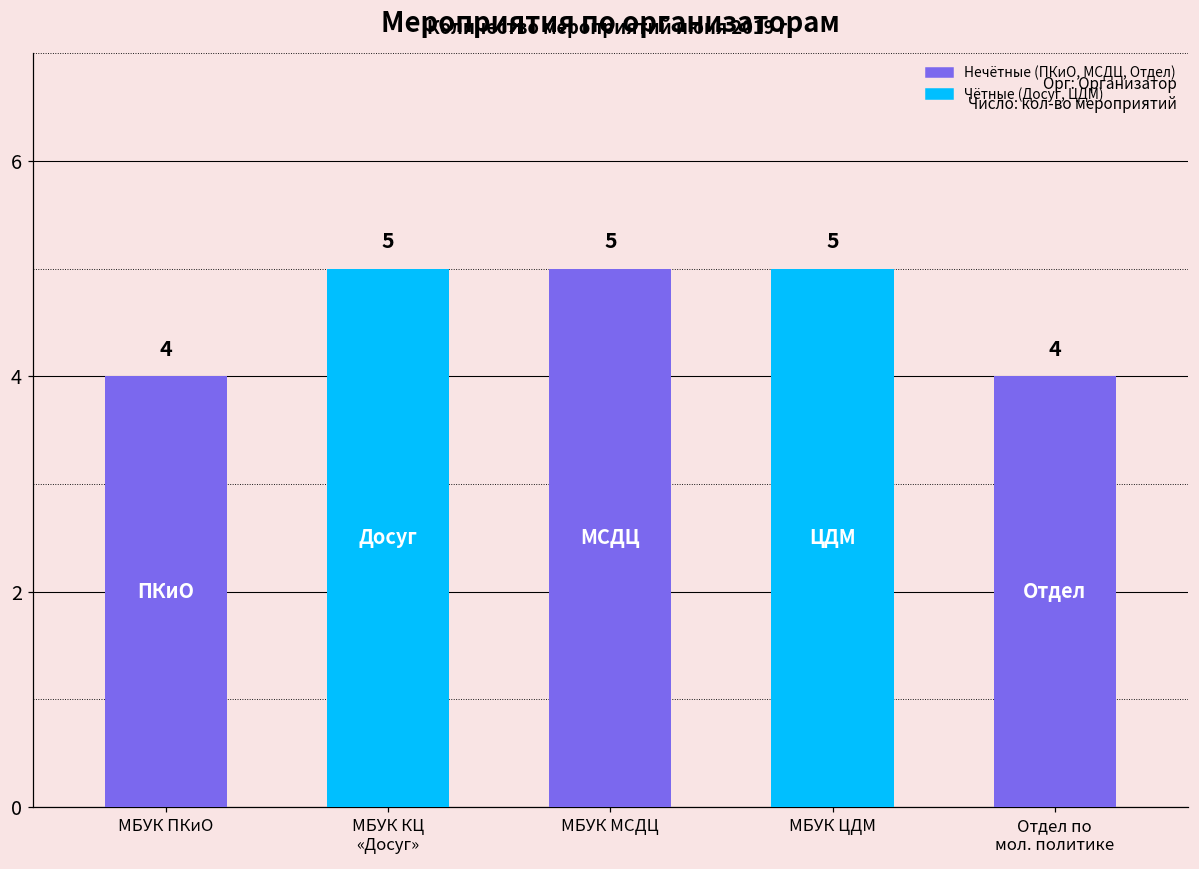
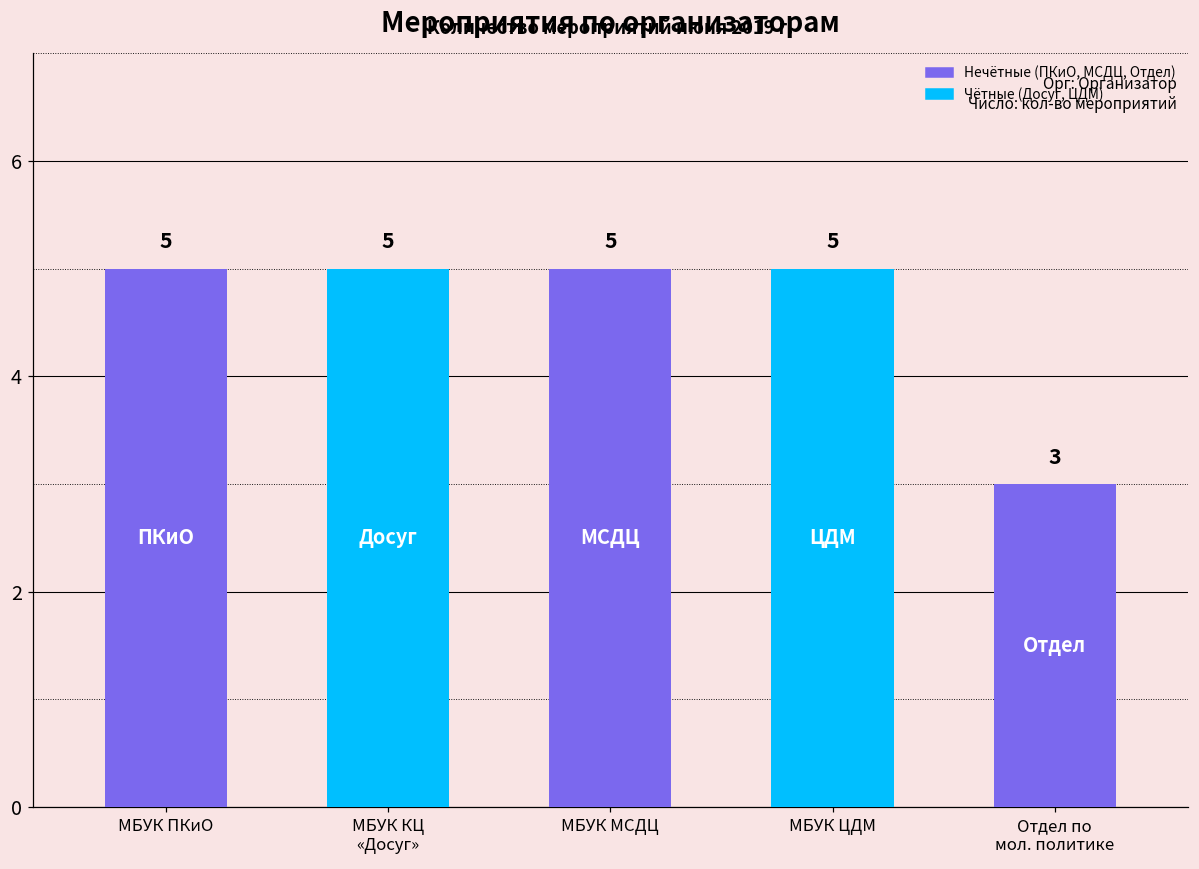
МБУК ПКиО: 4 -> 5
Отдел по мол. политике: 4 -> 3
